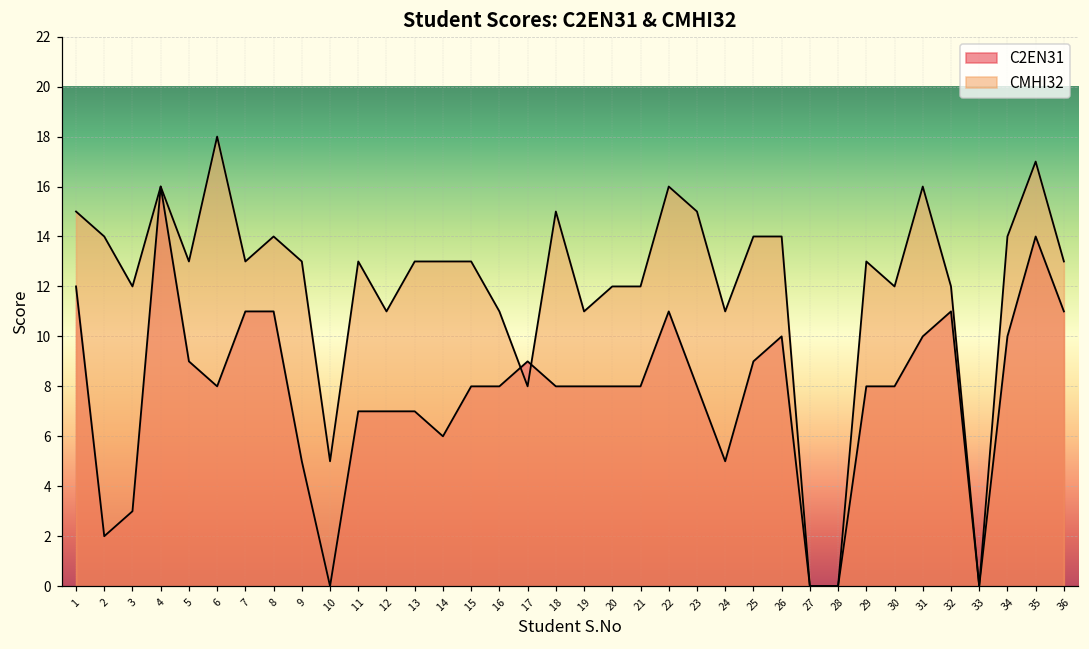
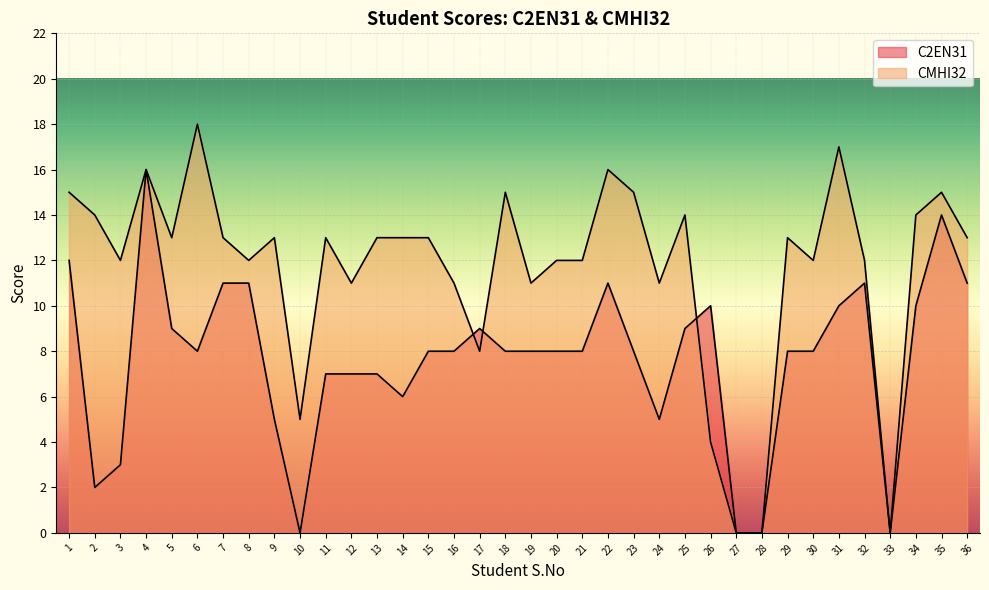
CMHI32, 8: 14 -> 12
CMHI32, 26: 14 -> 4
CMHI32, 31: 16 -> 17
CMHI32, 35: 17 -> 15
